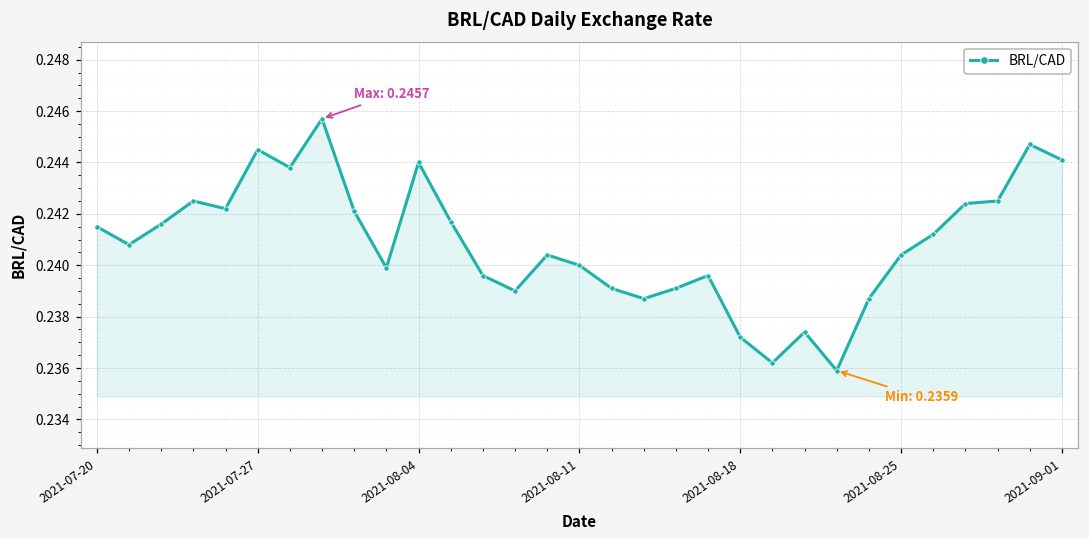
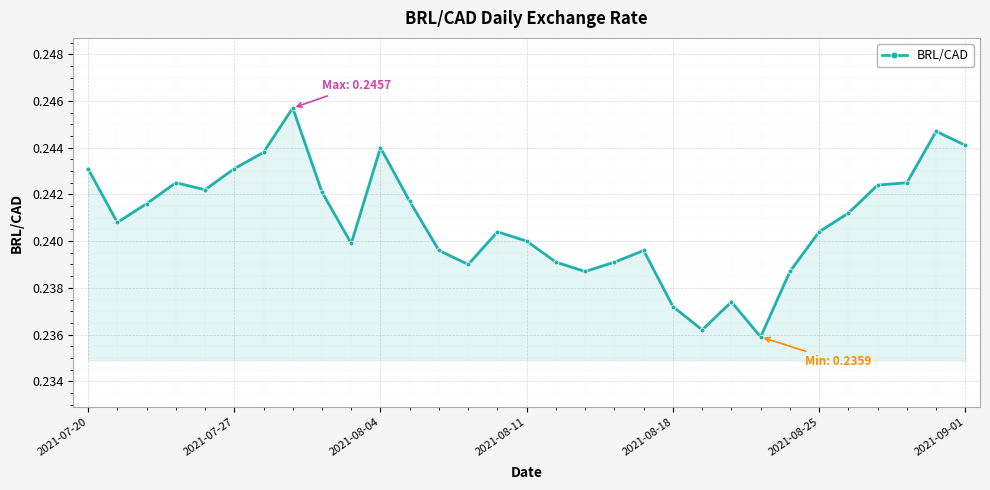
2021-07-20: 0.2415 -> 0.2431
2021-07-27: 0.2445 -> 0.2431
